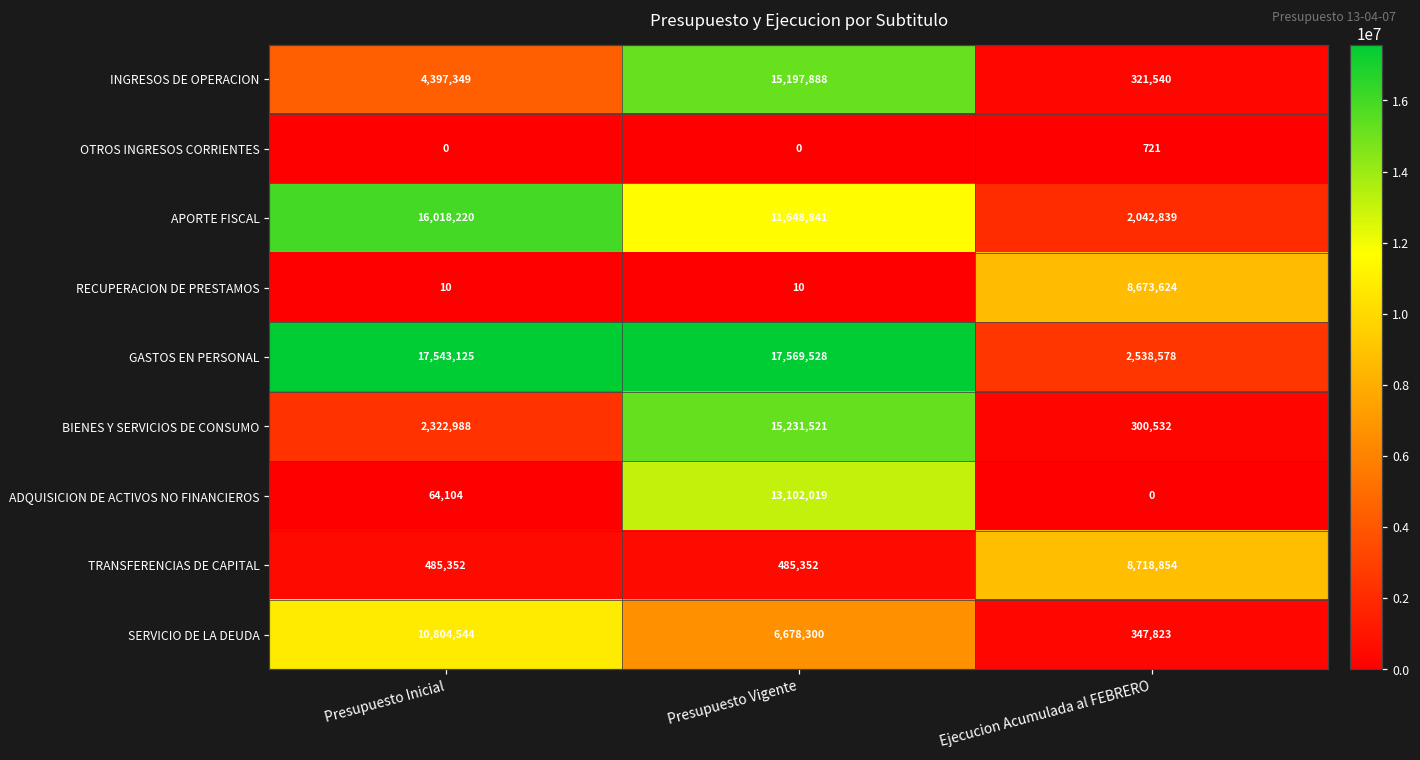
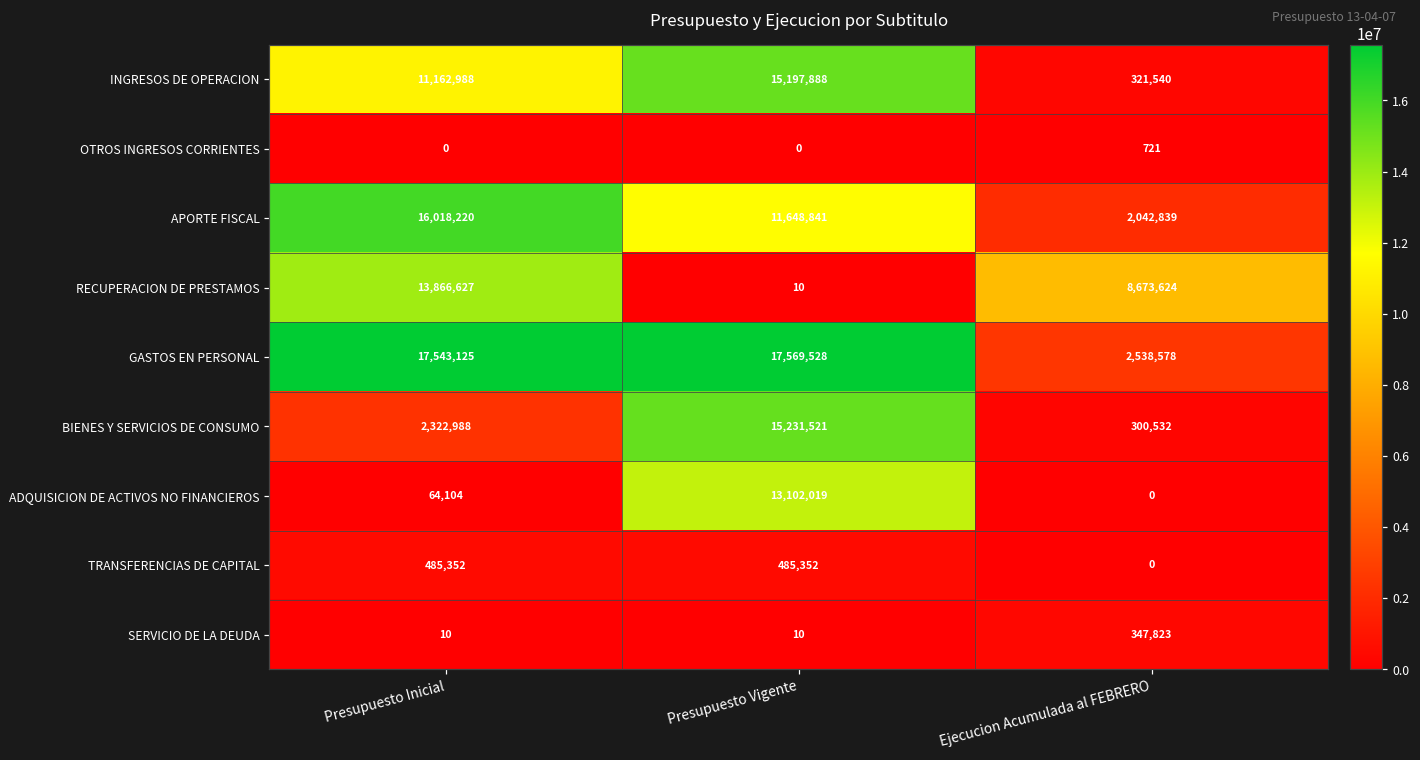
INGRESOS DE OPERACION, Presupuesto Inicial: 4,397,349 -> 11,162,988
RECUPERACION DE PRESTAMOS, Presupuesto Inicial: 10 -> 13,866,627
TRANSFERENCIAS DE CAPITAL, Ejecucion Acumulada al FEBRERO: 8,718,854 -> 0
SERVICIO DE LA DEUDA, Presupuesto Inicial: 10,804,544 -> 10
SERVICIO DE LA DEUDA, Presupuesto Vigente: 6,678,300 -> 10
